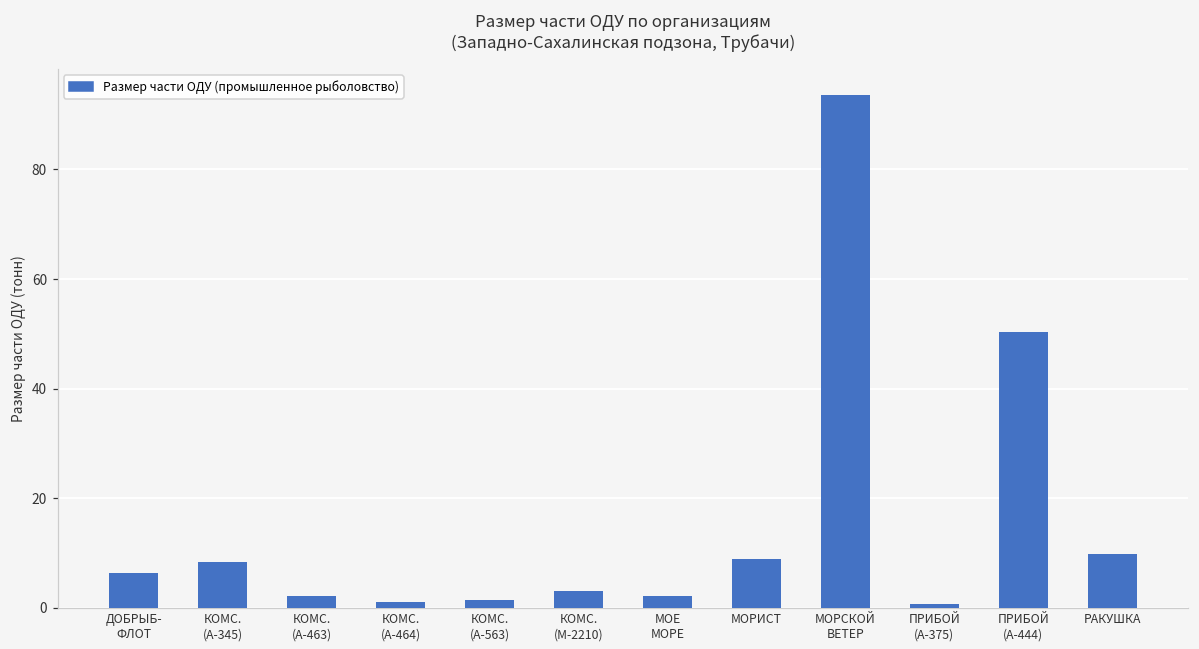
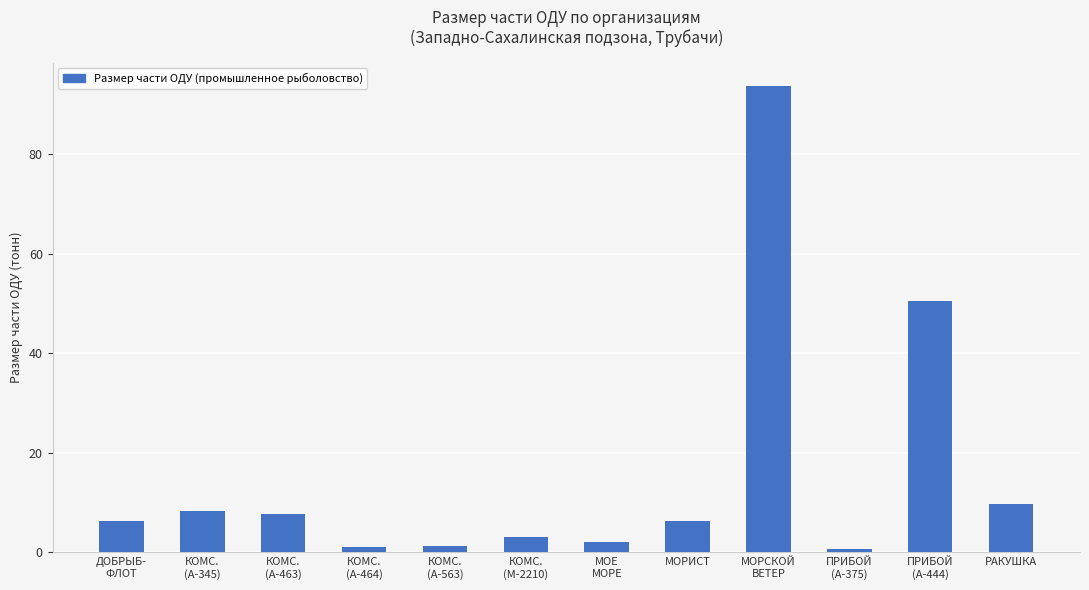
КОМС. (А-463): 2 -> 8
МОРИСТ: 9 -> 6
